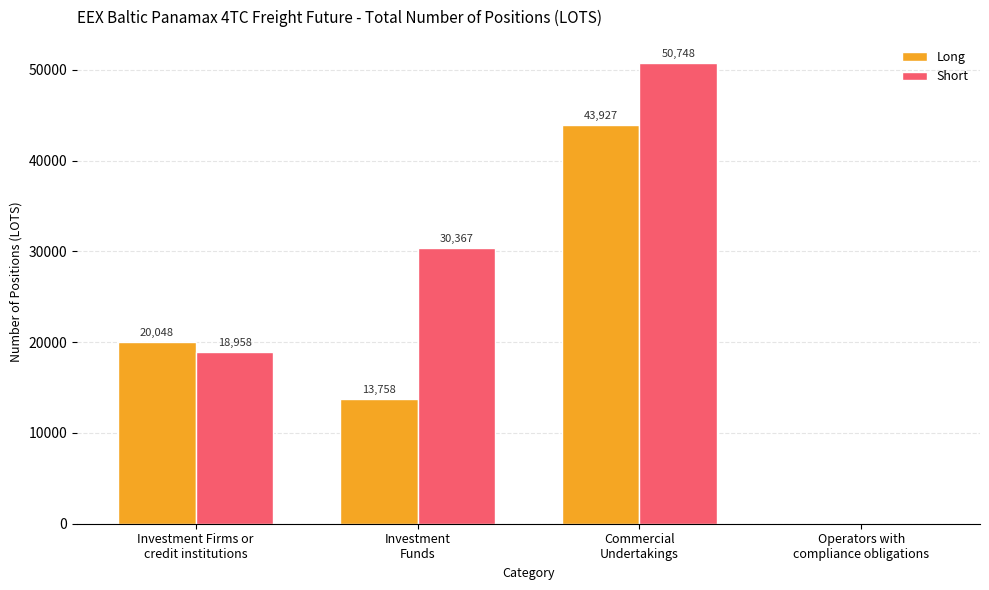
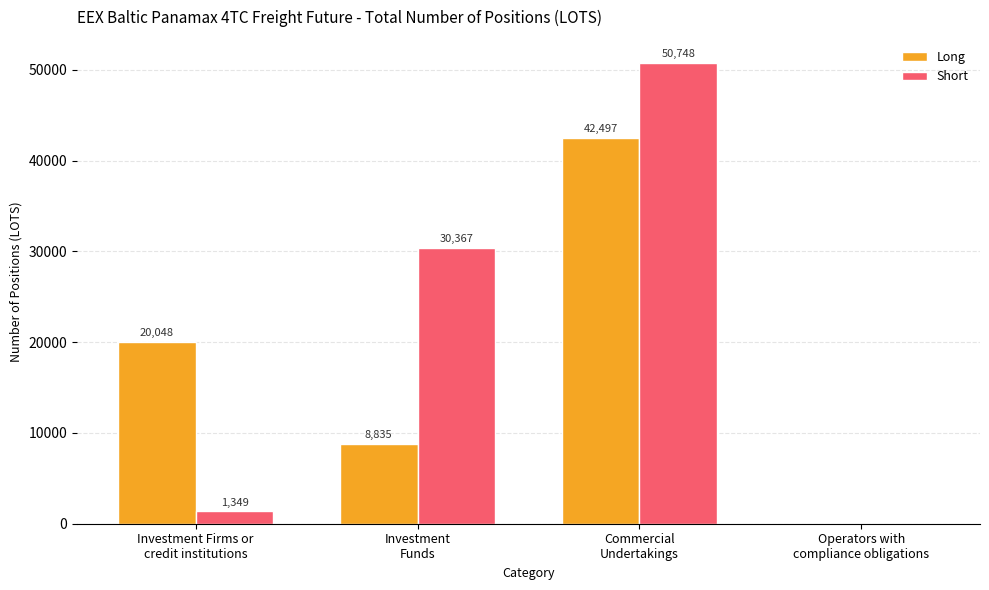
Short, Investment Firms or credit institutions: 18,958 -> 1,349
Long, Investment Funds: 13,758 -> 8,835
Long, Commercial Undertakings: 43,927 -> 42,497
